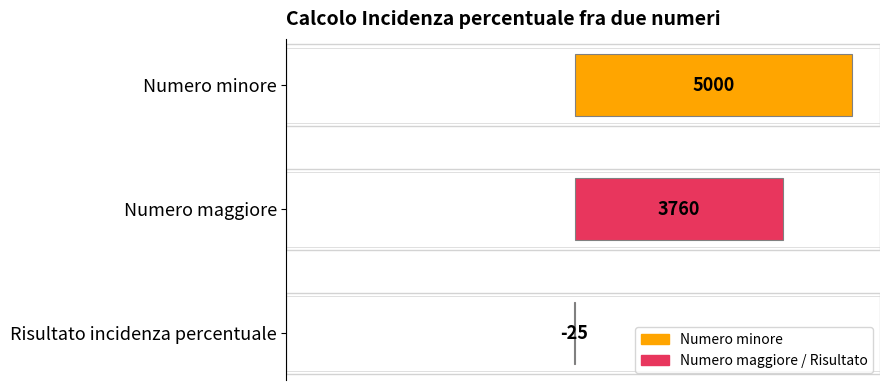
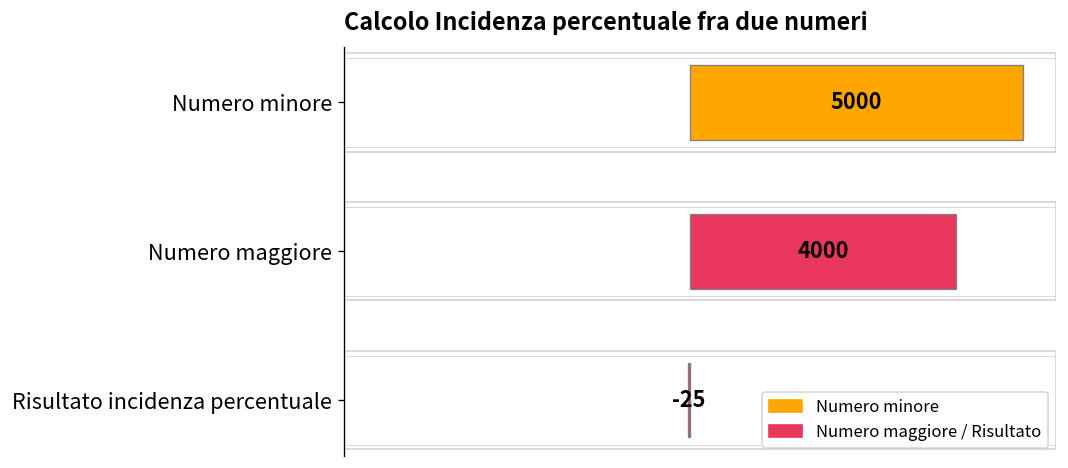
Numero maggiore: 3760 -> 4000
